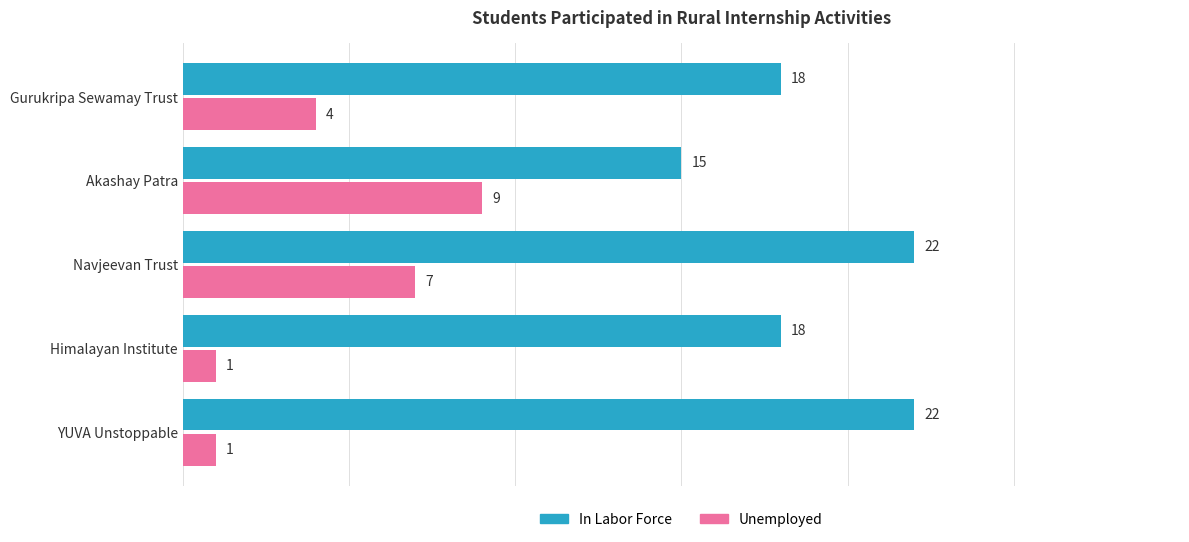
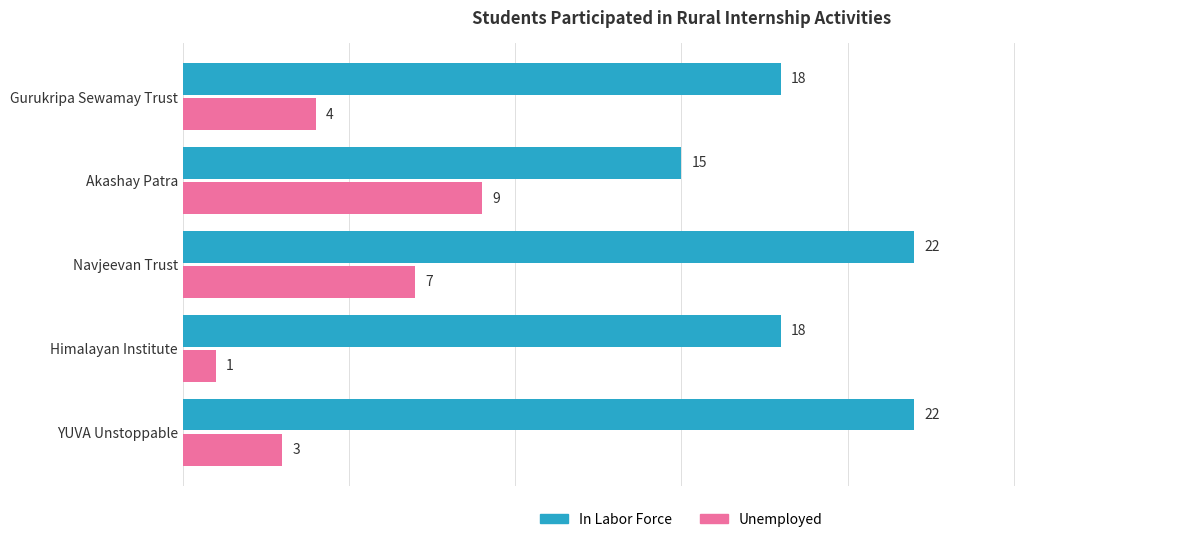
Unemployed, YUVA Unstoppable: 1 -> 3
